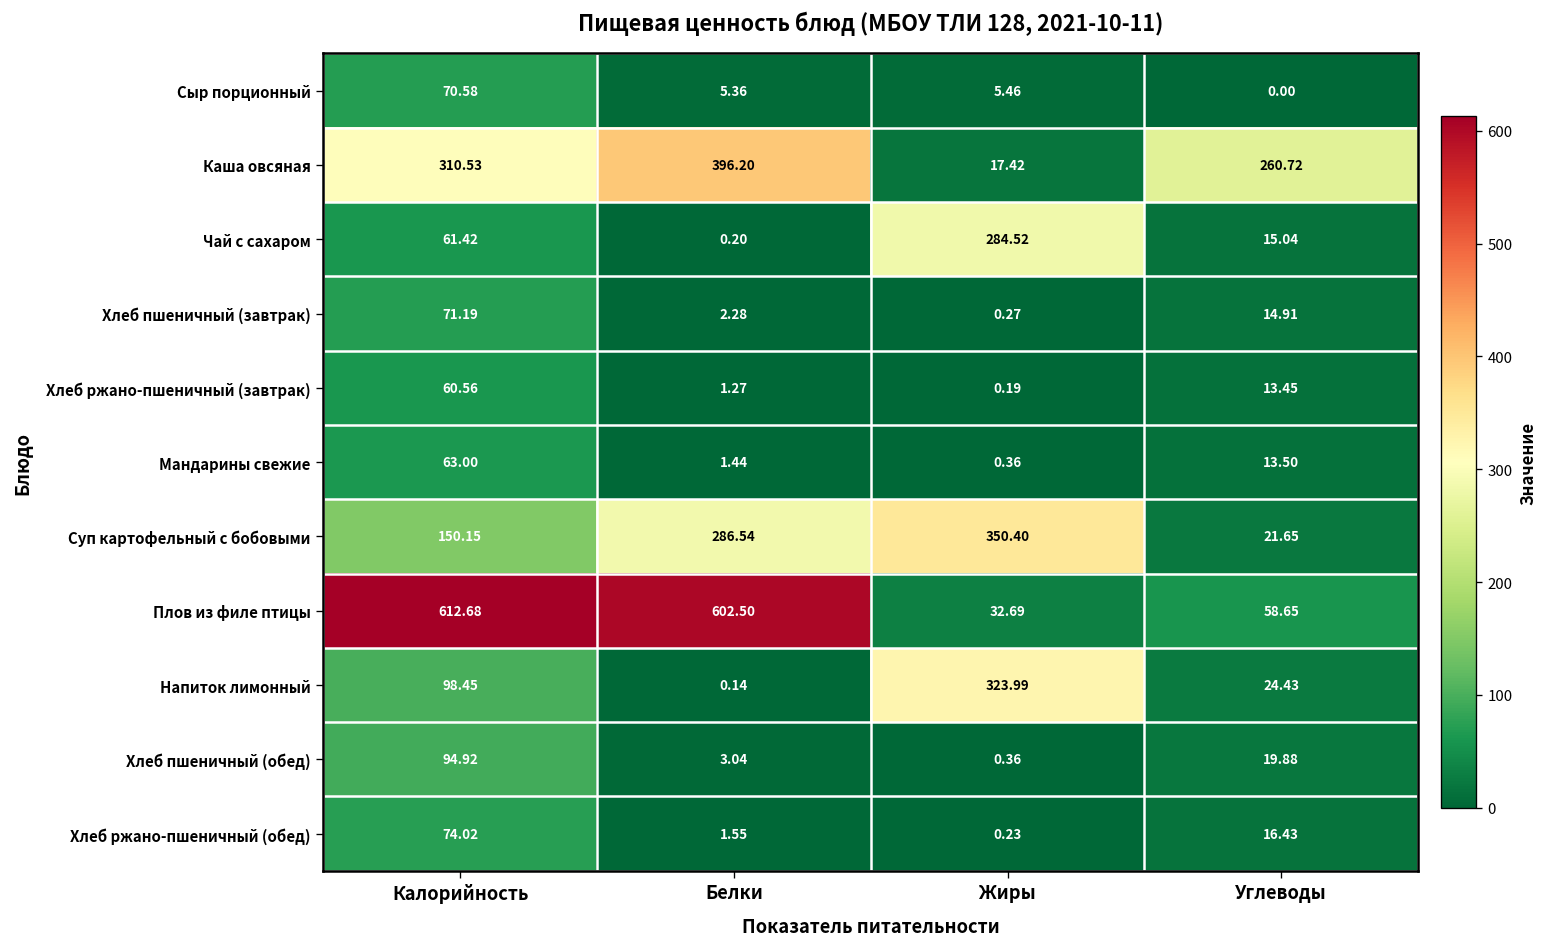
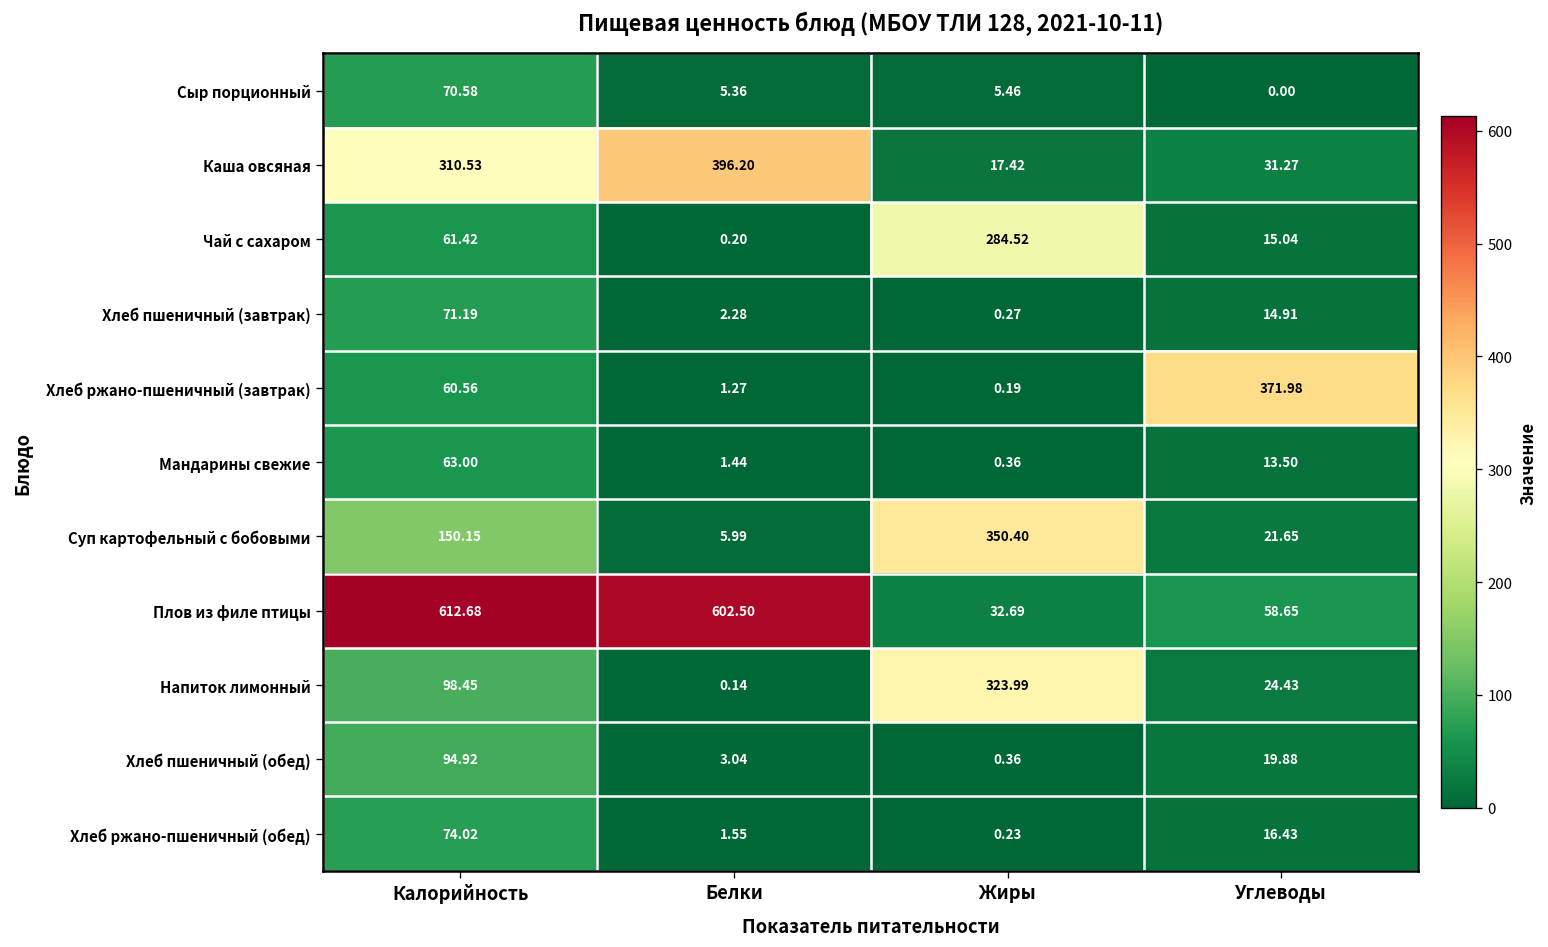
Каша овсяная, Углеводы: 260.72 -> 31.27
Хлеб ржано-пшеничный (завтрак), Углеводы: 13.45 -> 371.98
Суп картофельный с бобовыми, Белки: 286.54 -> 5.99
